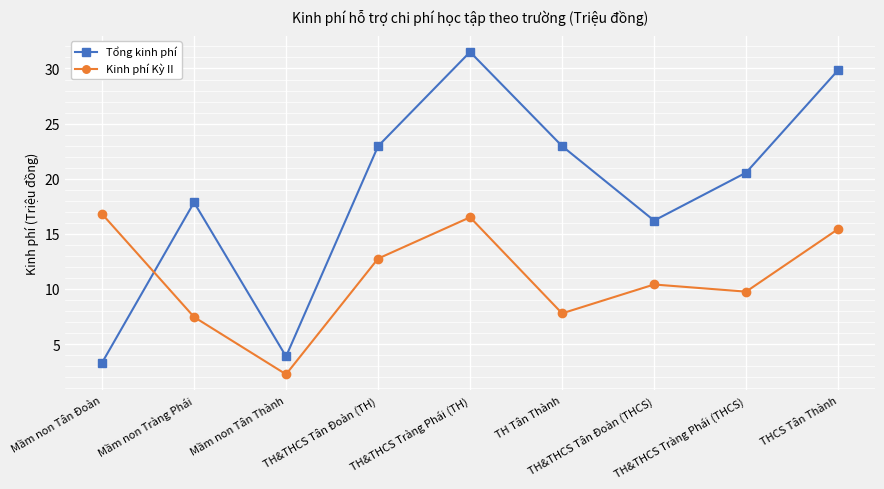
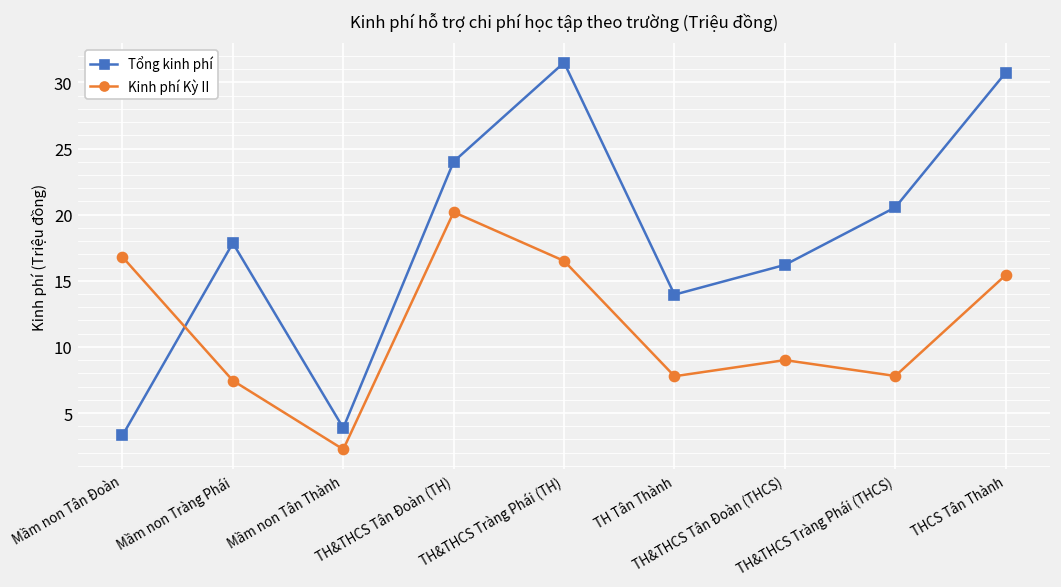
Tổng kinh phí, TH&THCS Tân Đoàn (TH): 23.0 -> 24.0
Kinh phí Kỳ II, TH&THCS Tân Đoàn (TH): 12.8 -> 20.2
Tổng kinh phí, TH Tân Thành: 23.0 -> 14.0
Kinh phí Kỳ II, TH&THCS Tân Đoàn (THCS): 10.4 -> 9.0
Kinh phí Kỳ II, TH&THCS Tràng Phái (THCS): 9.8 -> 7.8
Tổng kinh phí, THCS Tân Thành: 29.9 -> 30.7
